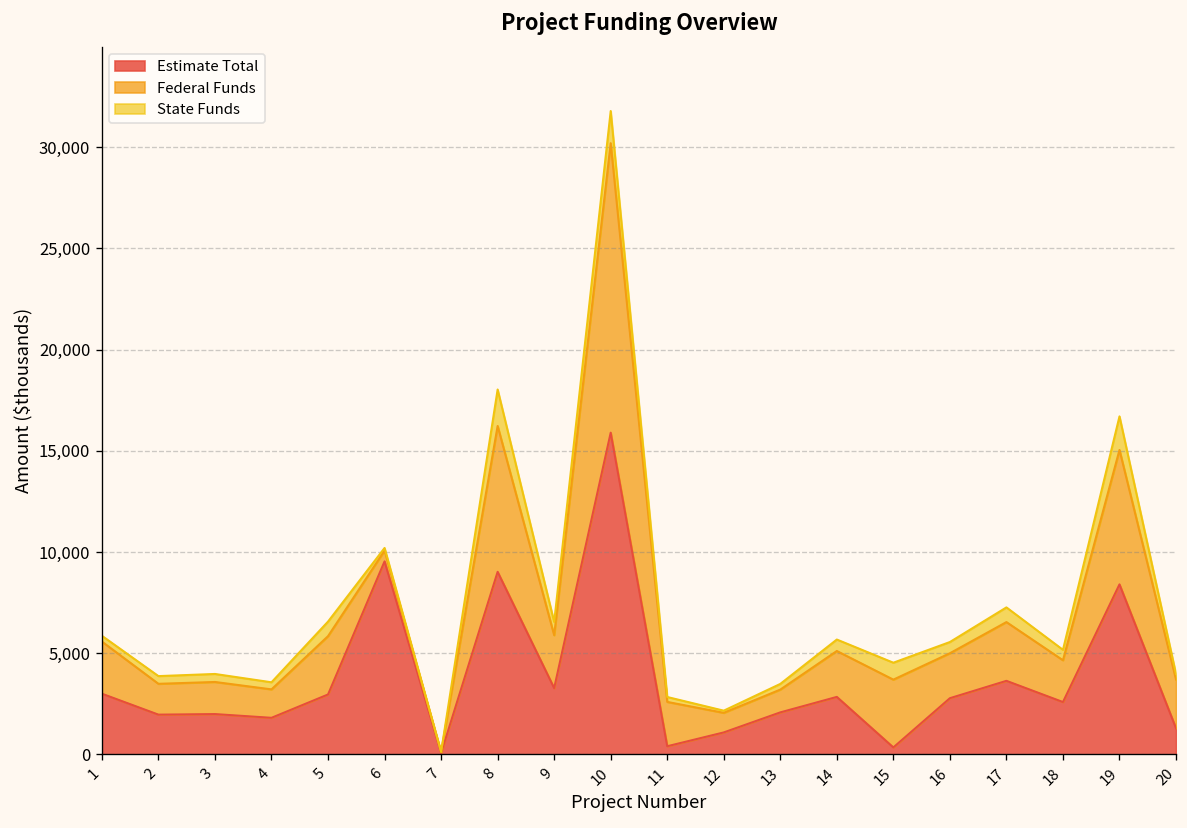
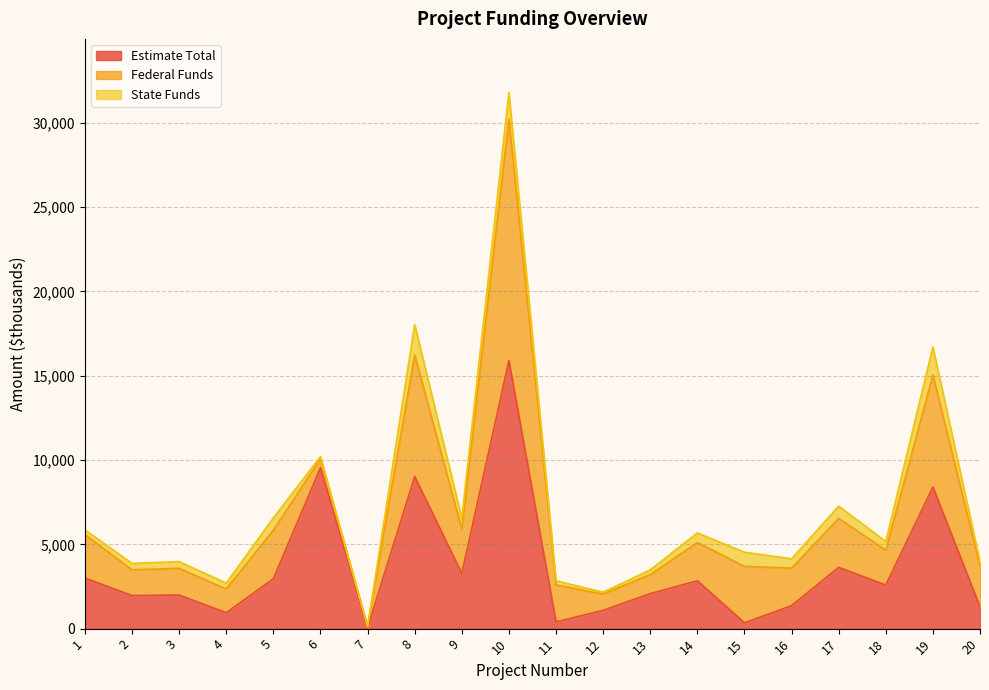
Estimate Total, 4: 1,800 -> 900
Estimate Total, 16: 2,800 -> 1,400
